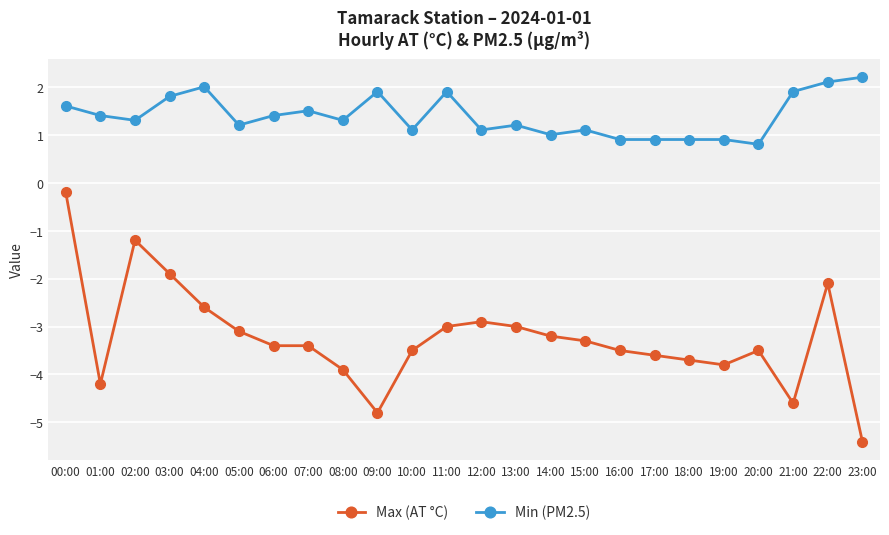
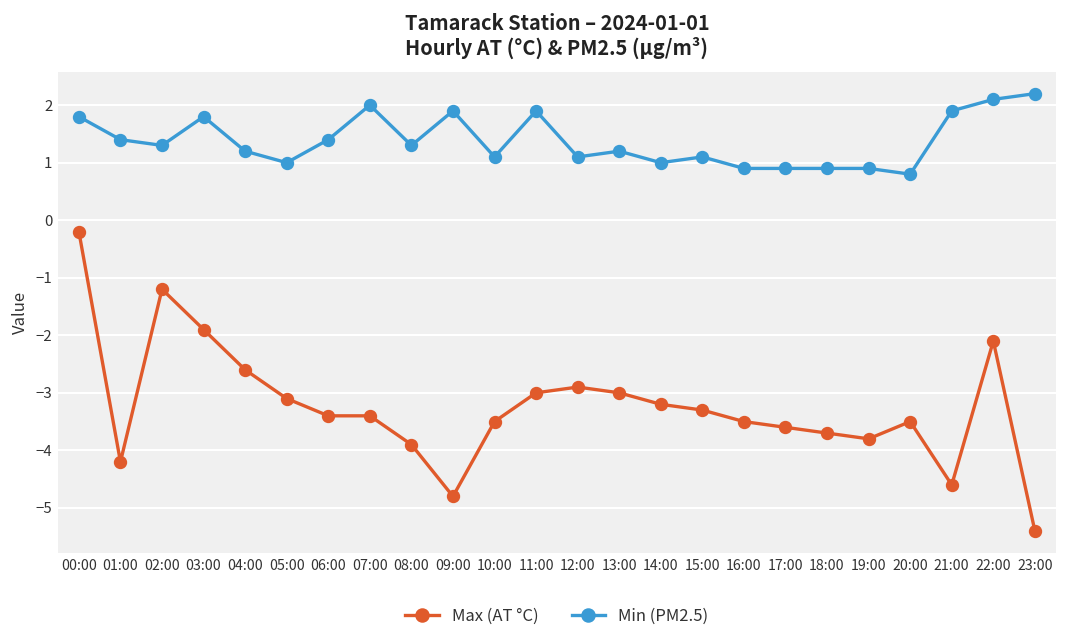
Min (PM2.5), 00:00: 1.6 -> 1.8
Min (PM2.5), 04:00: 2.0 -> 1.2
Min (PM2.5), 05:00: 1.2 -> 1.0
Min (PM2.5), 07:00: 1.5 -> 2.0
